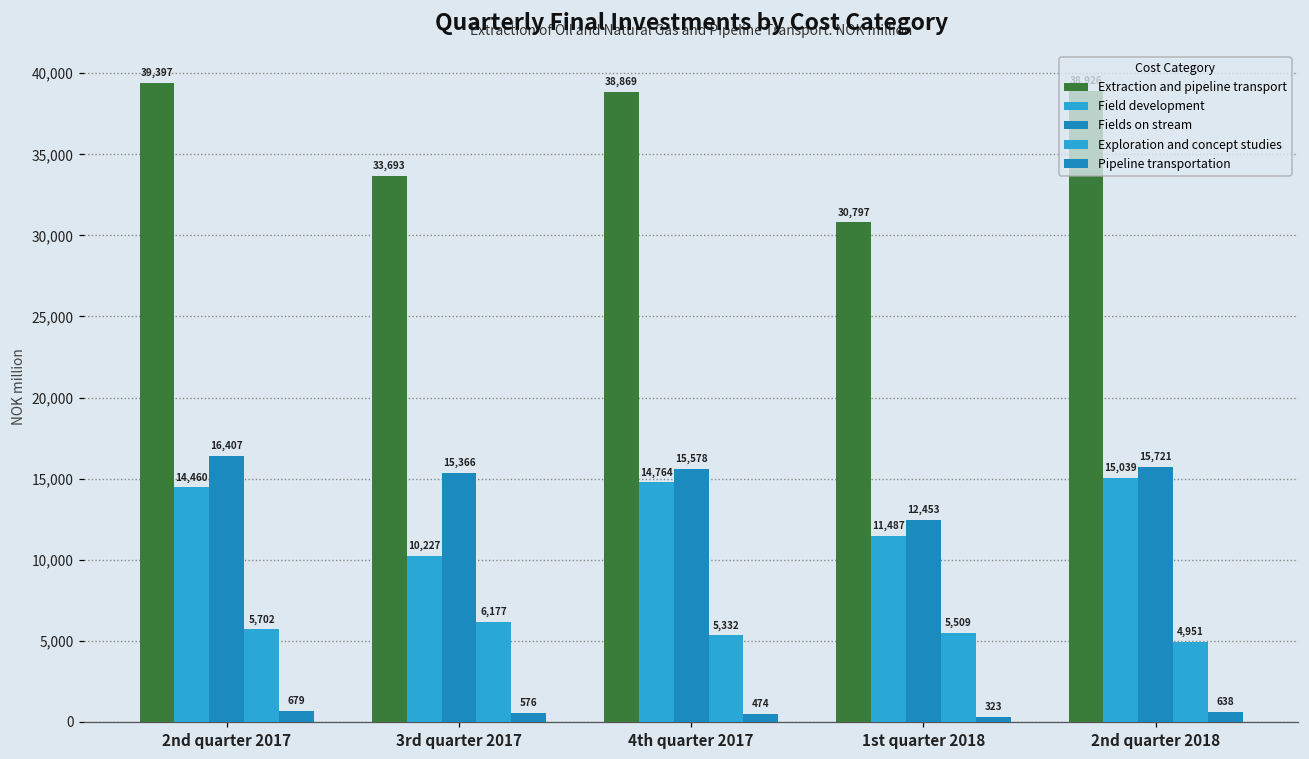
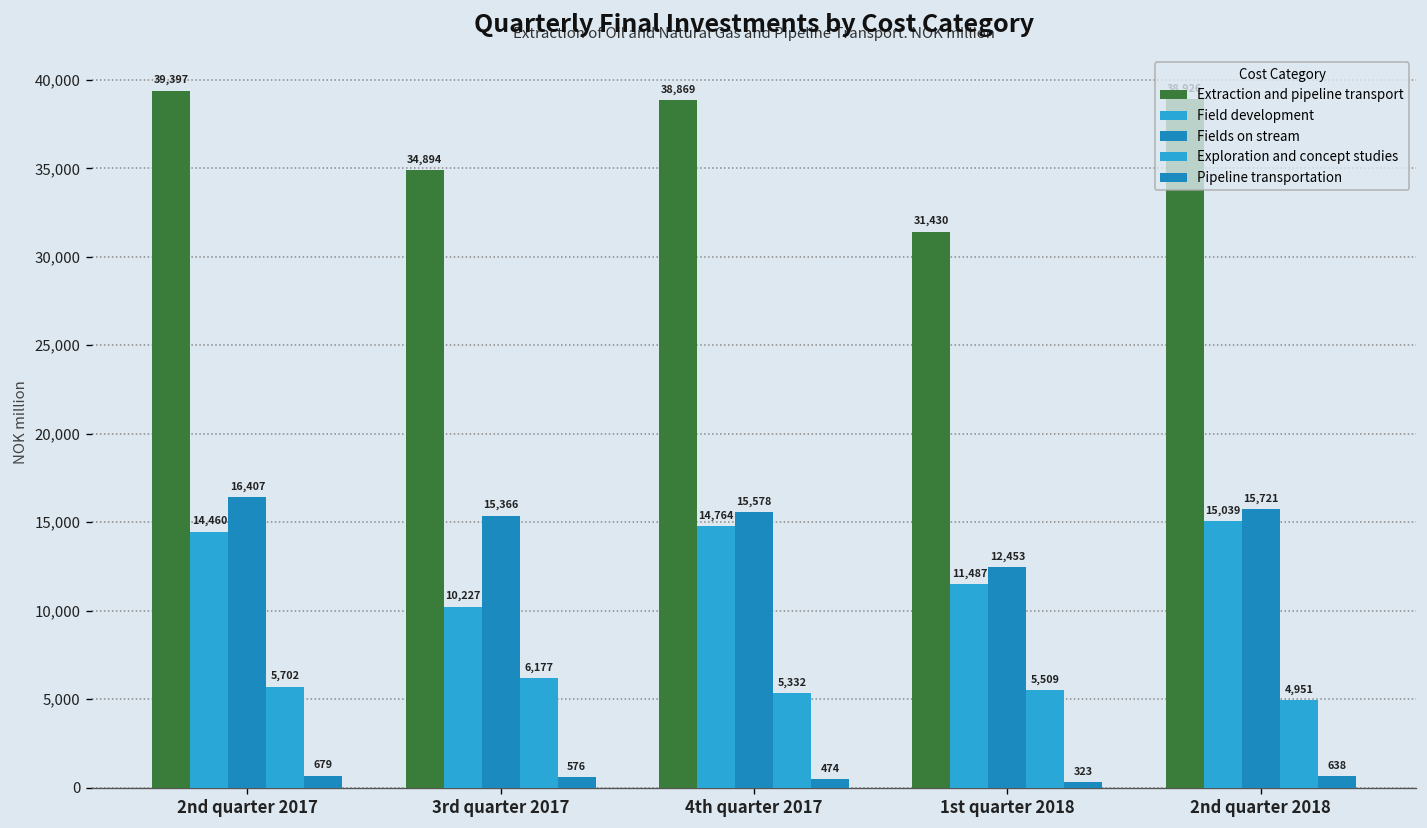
Extraction and pipeline transport, 3rd quarter 2017: 33,693 -> 34,894
Extraction and pipeline transport, 1st quarter 2018: 30,797 -> 31,430
